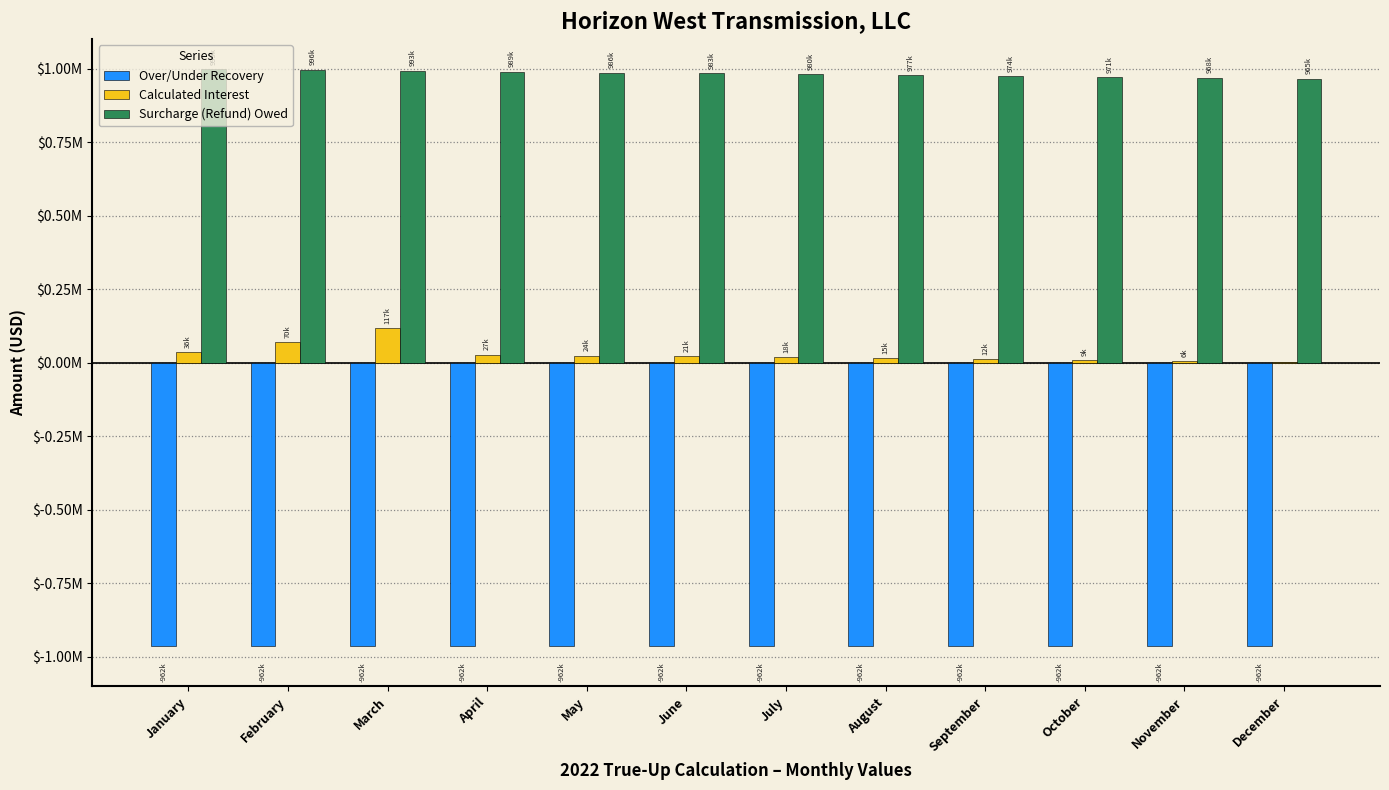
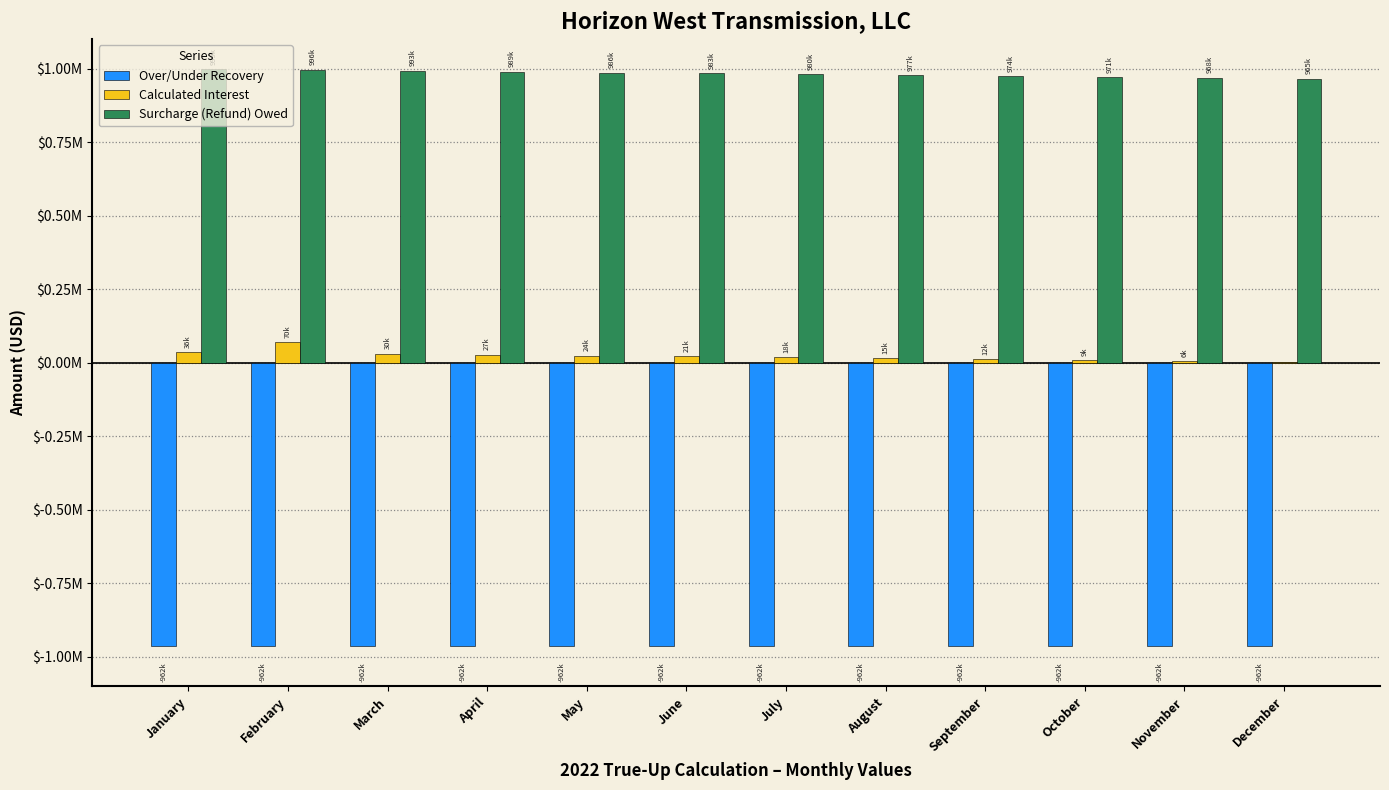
Calculated Interest, March: 117k -> 30k
